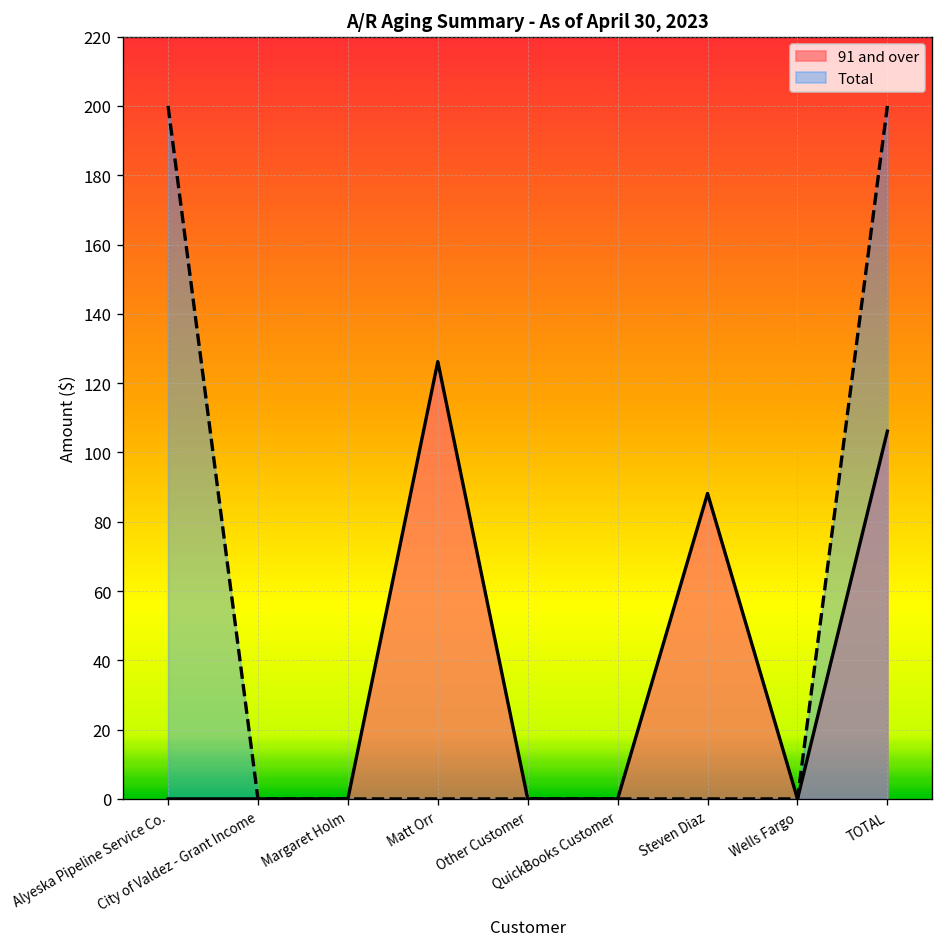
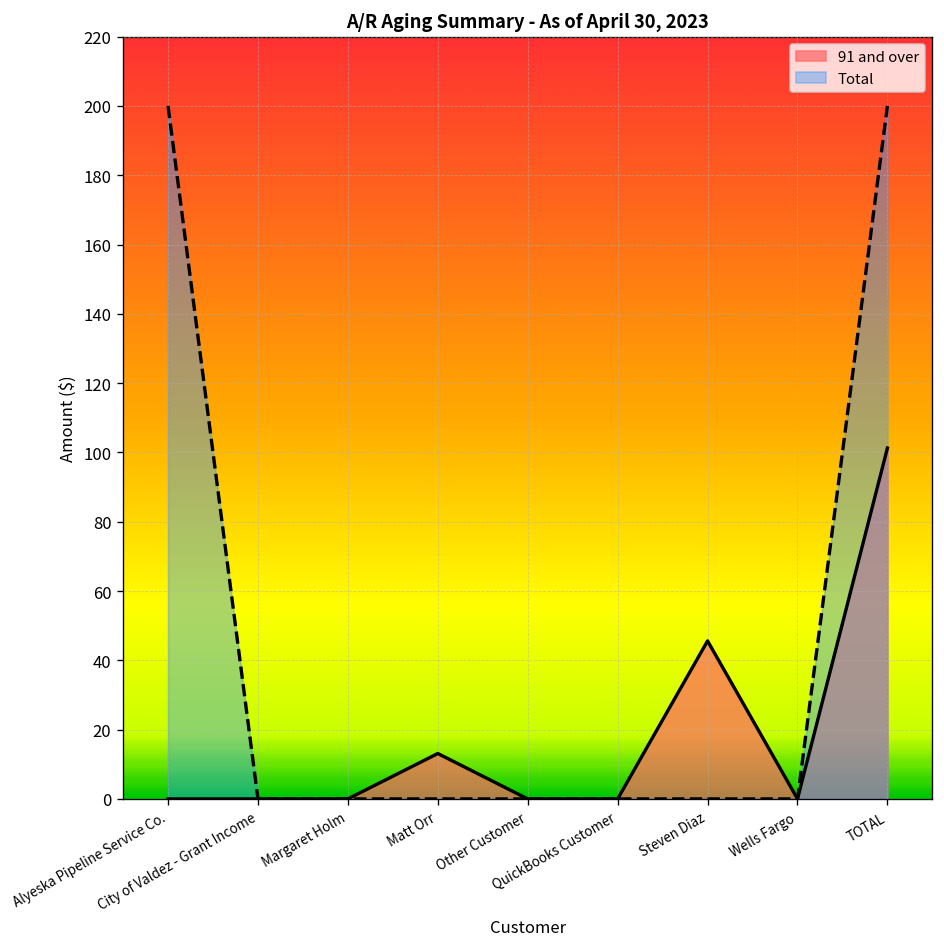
91 and over, Matt Orr: 126 -> 13
91 and over, Steven Diaz: 88 -> 46
91 and over, TOTAL: 106 -> 101
